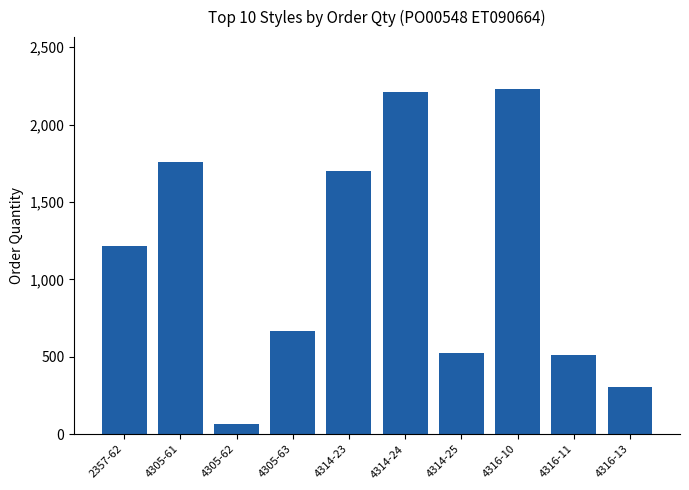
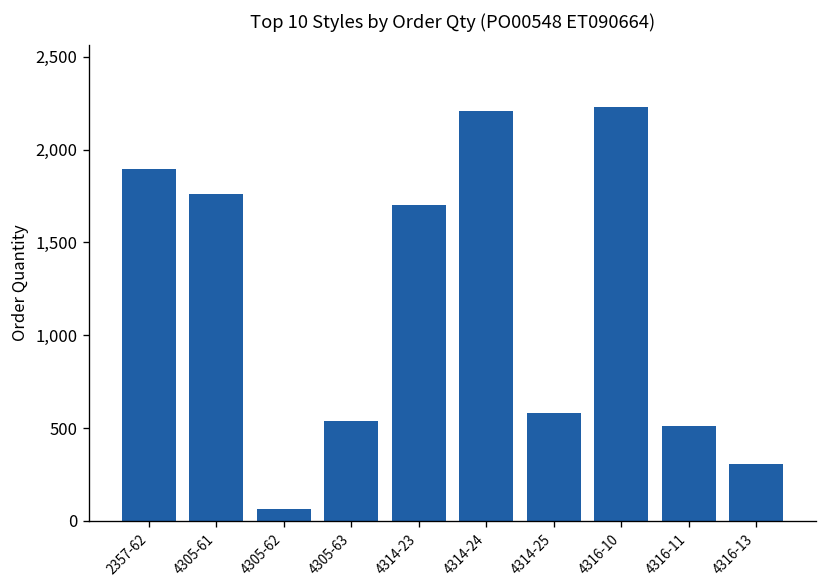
2357-62: 1,220 -> 1,900
4305-63: 670 -> 540
4314-25: 530 -> 580
